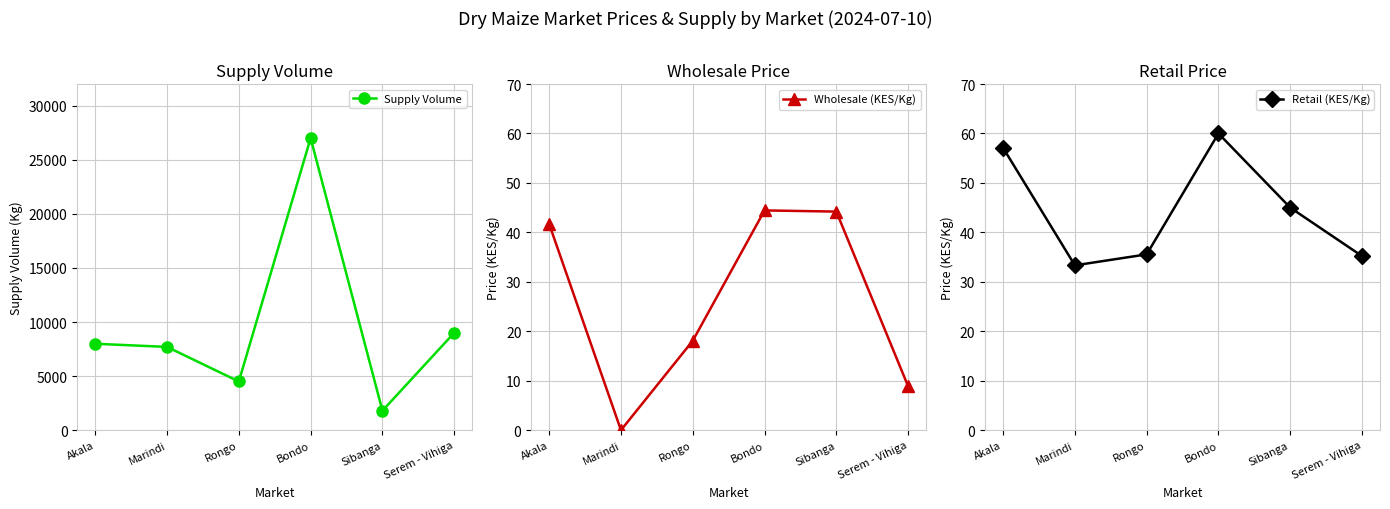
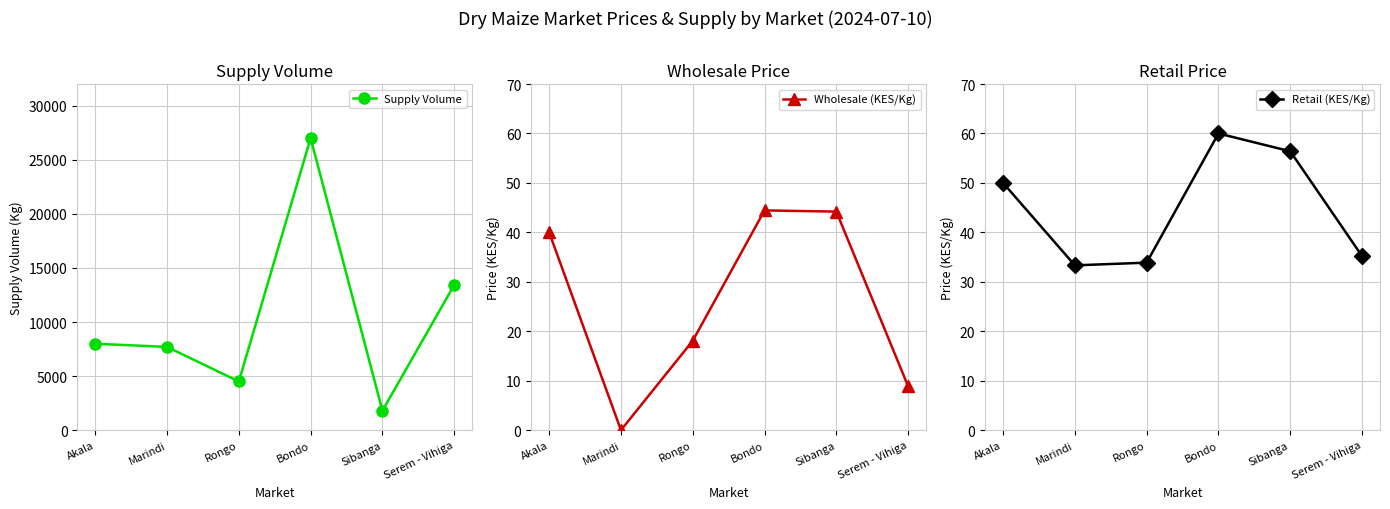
Supply Volume, Serem - Vihiga: 9000 -> 13400
Wholesale Price, Akala: 42 -> 40
Retail Price, Akala: 57 -> 50
Retail Price, Rongo: 36 -> 34
Retail Price, Sibanga: 45 -> 56
